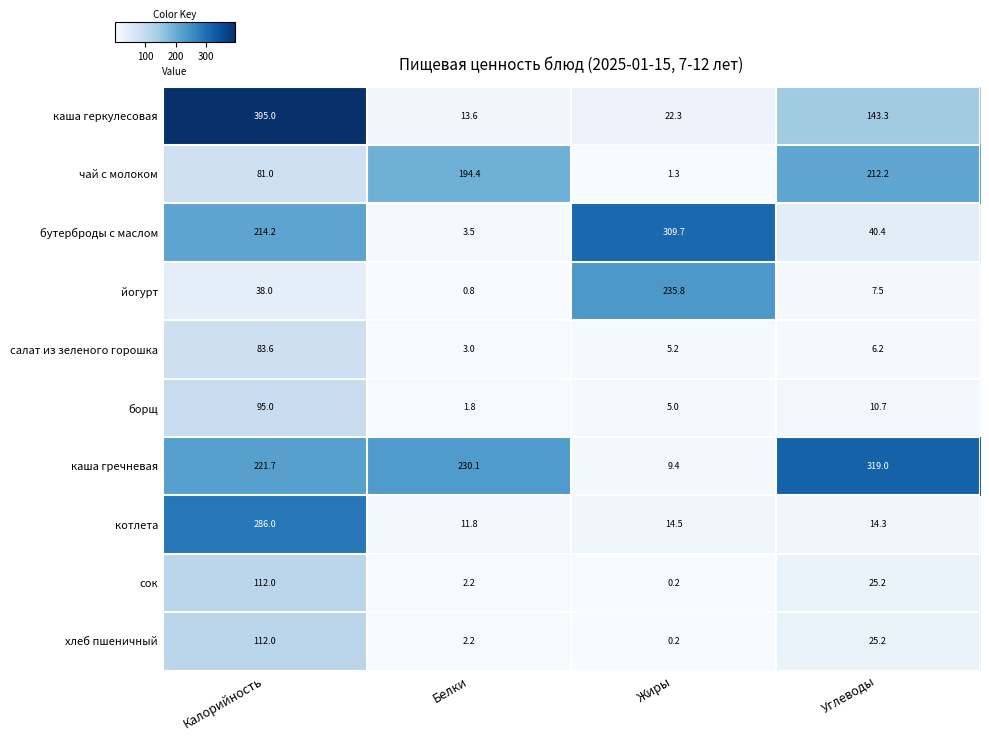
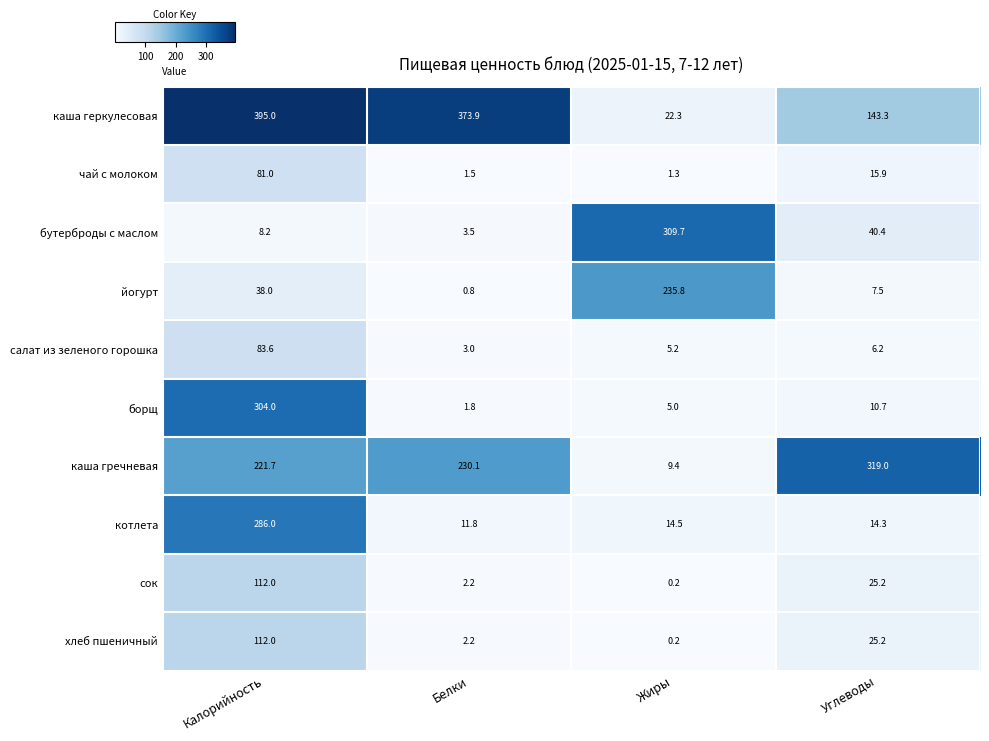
каша геркулесовая, Белки: 13.6 -> 373.9
чай с молоком, Белки: 194.4 -> 1.5
чай с молоком, Углеводы: 212.2 -> 15.9
бутерброды с маслом, Калорийность: 214.2 -> 8.2
борщ, Калорийность: 95.0 -> 304.0
